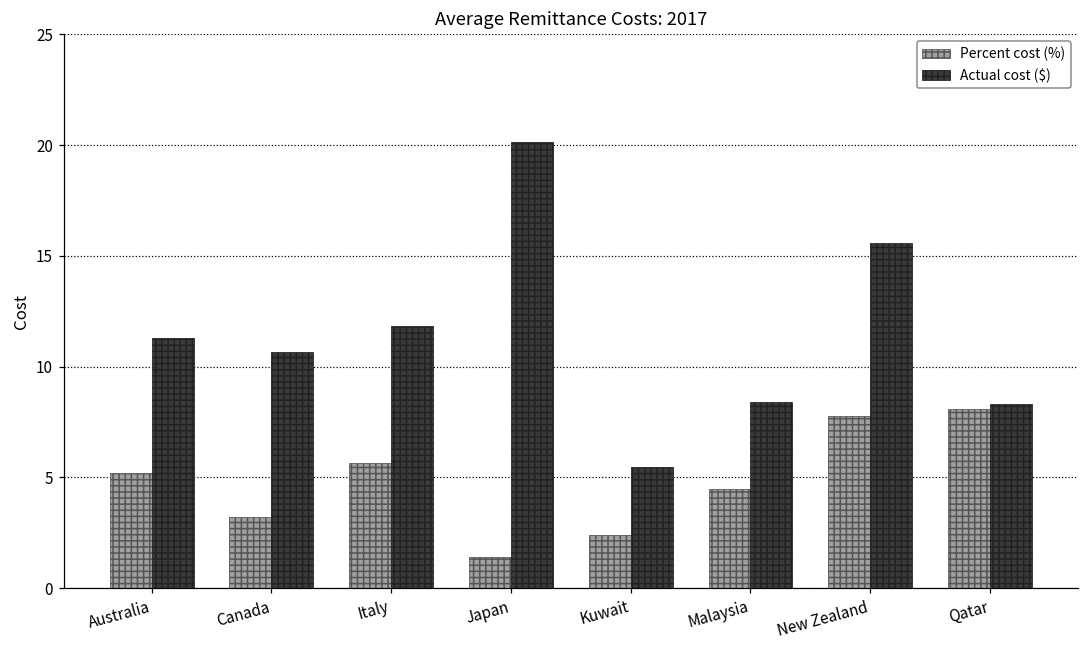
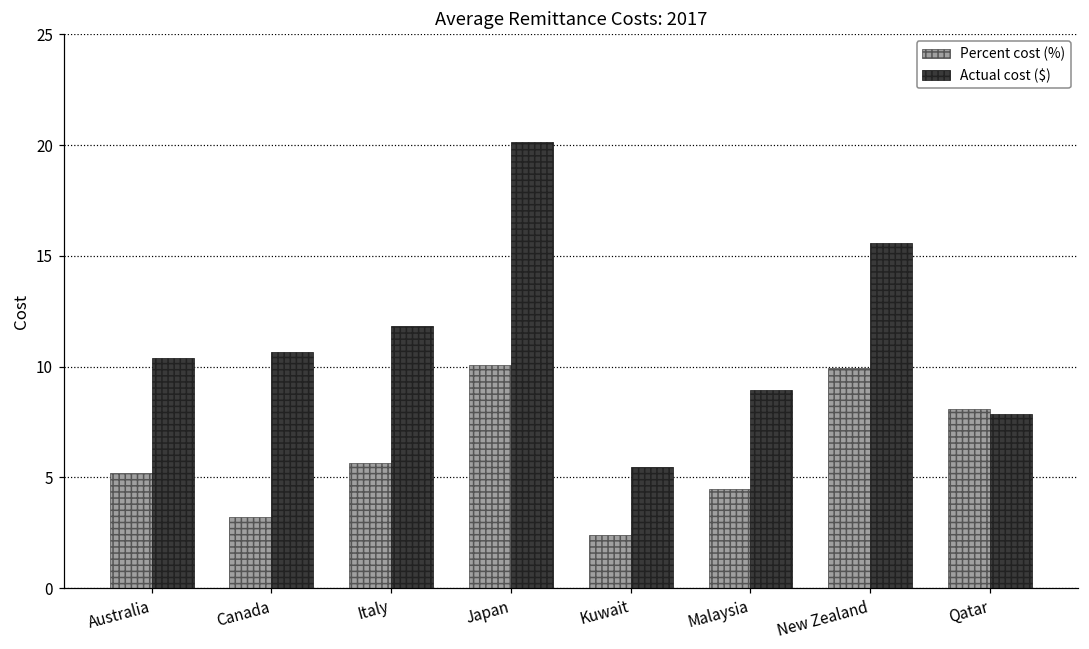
Actual cost ($), Australia: 11.3 -> 10.4
Percent cost (%), Japan: 1.4 -> 10.1
Actual cost ($), Malaysia: 8.4 -> 8.9
Percent cost (%), New Zealand: 7.8 -> 9.9
Actual cost ($), Qatar: 8.3 -> 7.9
